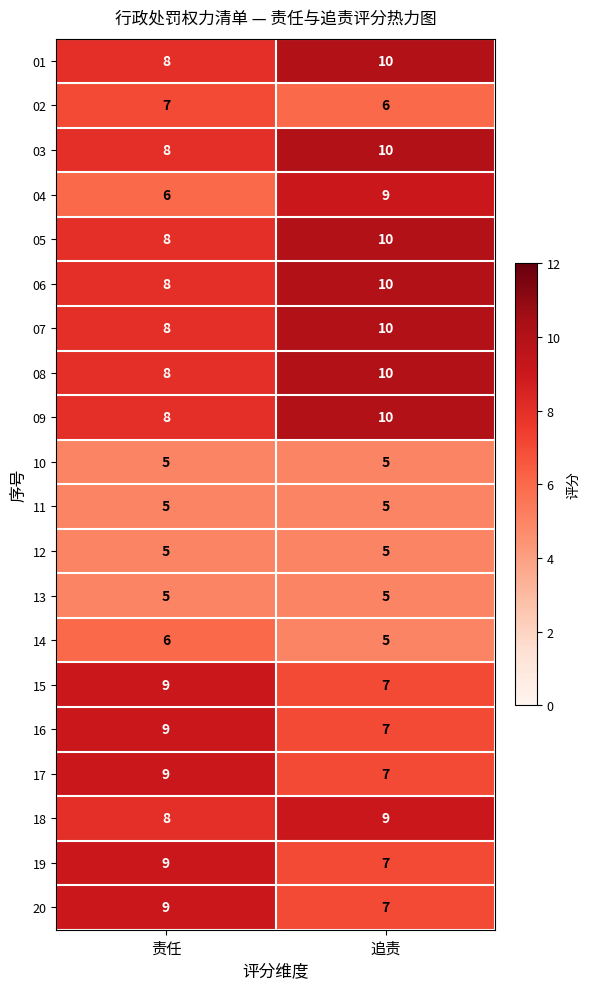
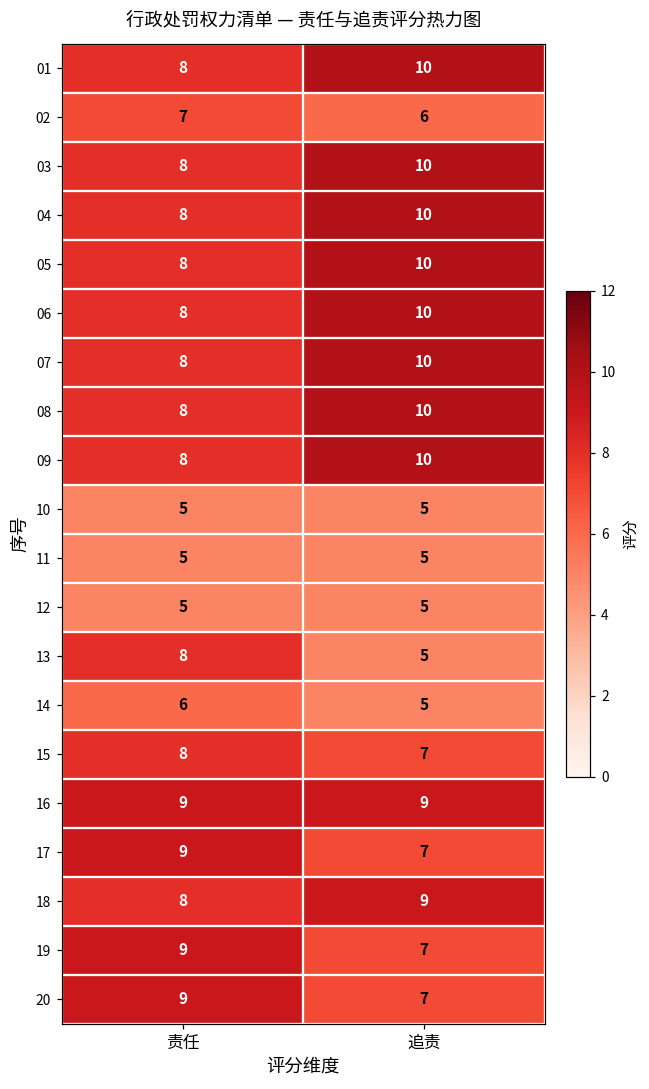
04, 责任: 6 -> 8
04, 追责: 9 -> 10
13, 责任: 5 -> 8
15, 责任: 9 -> 8
16, 追责: 7 -> 9
